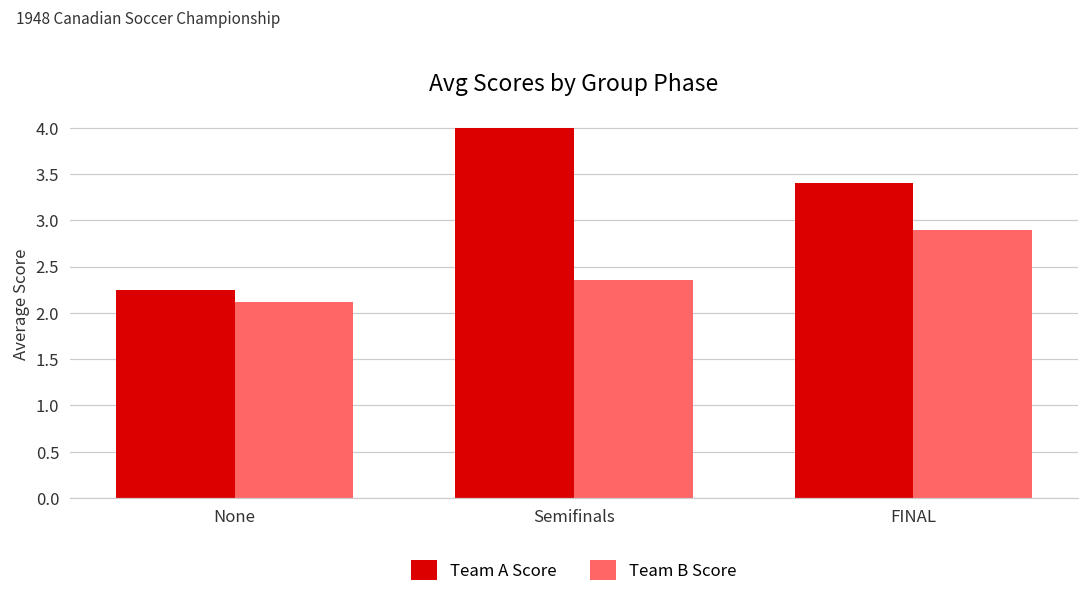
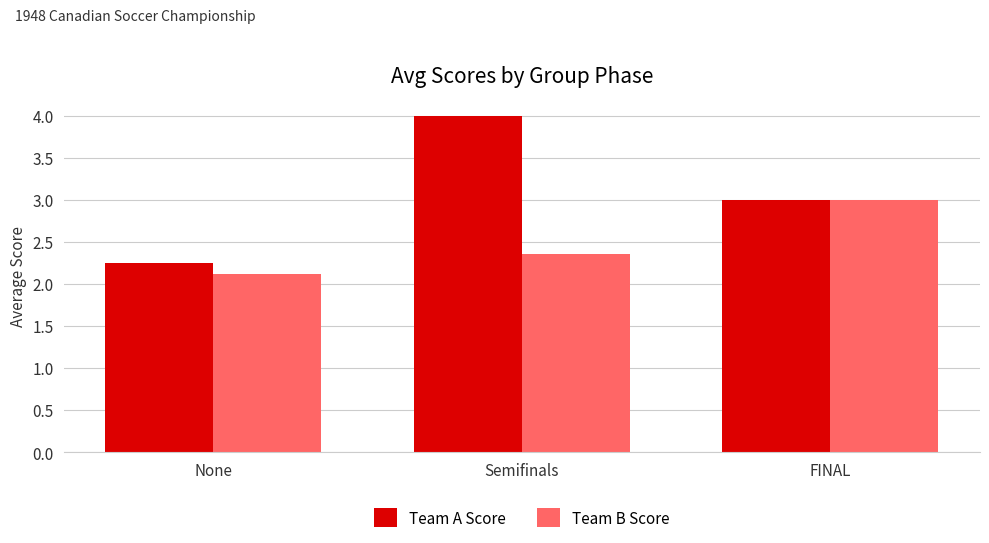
Team A Score, FINAL: 3.4 -> 3.0
Team B Score, FINAL: 2.9 -> 3.0
